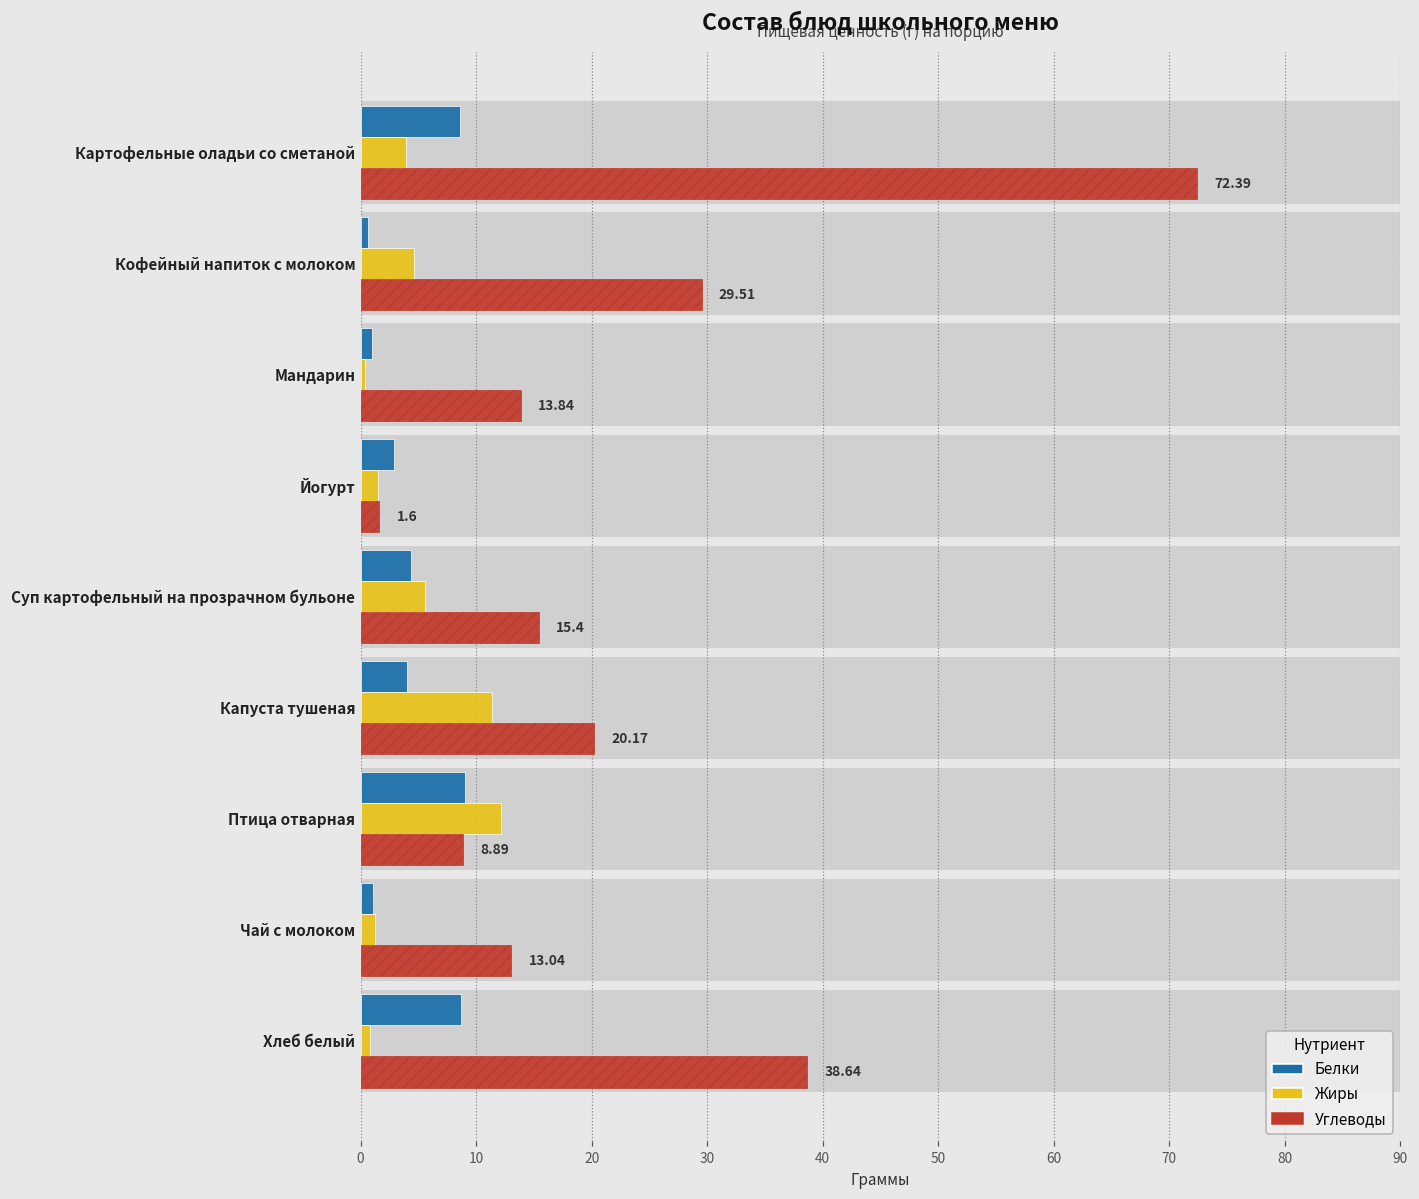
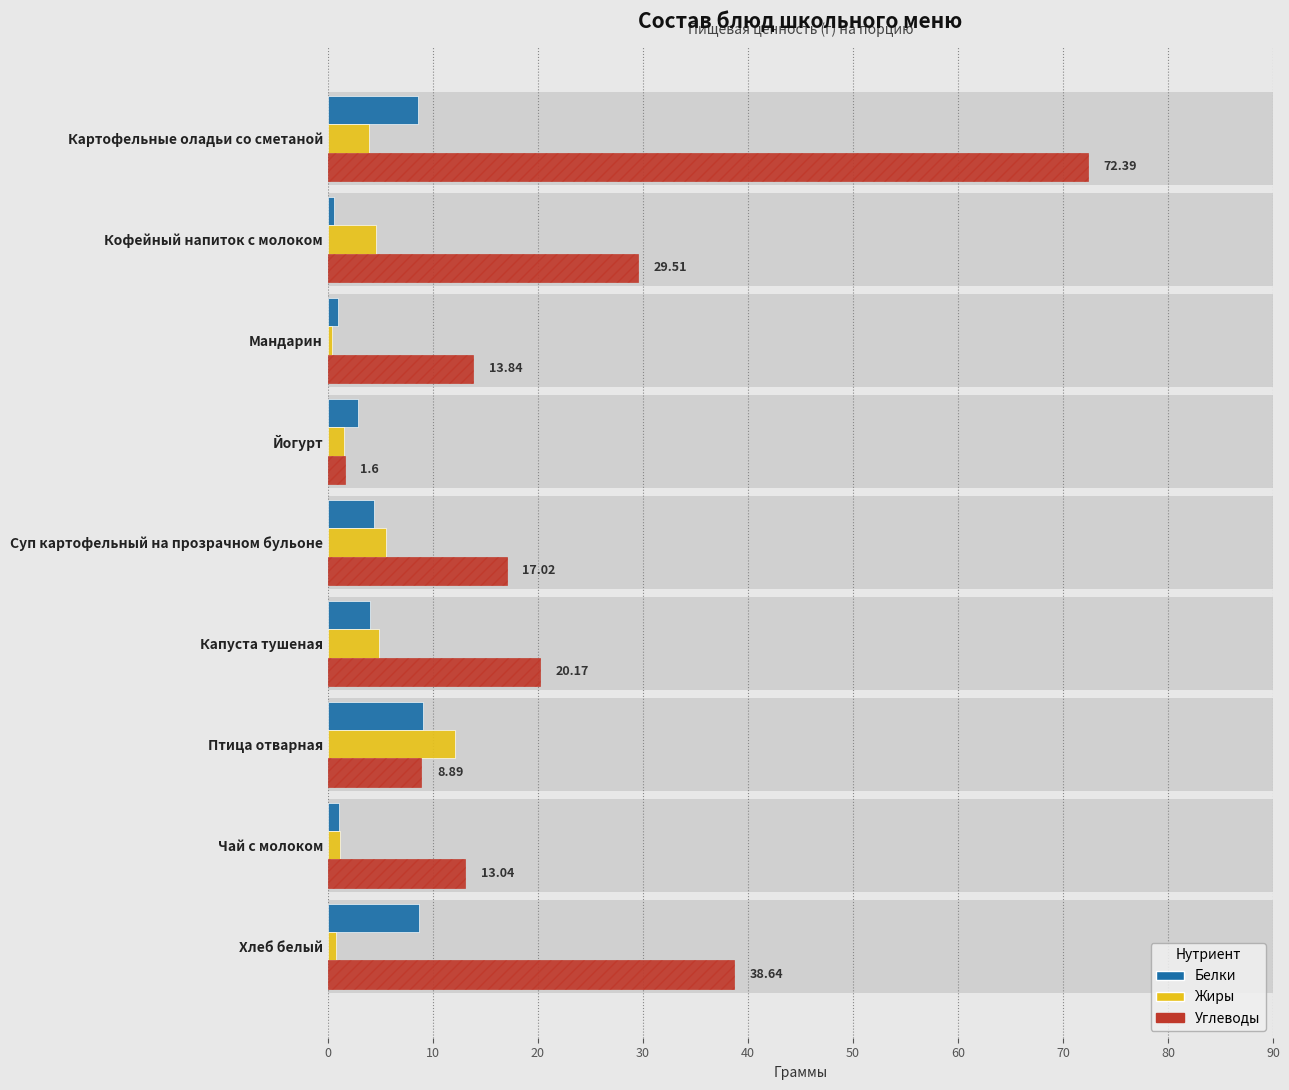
Углеводы, Суп картофельный на прозрачном бульоне: 15.4 -> 17.02
Жиры, Капуста тушеная: 11.4 -> 4.9
